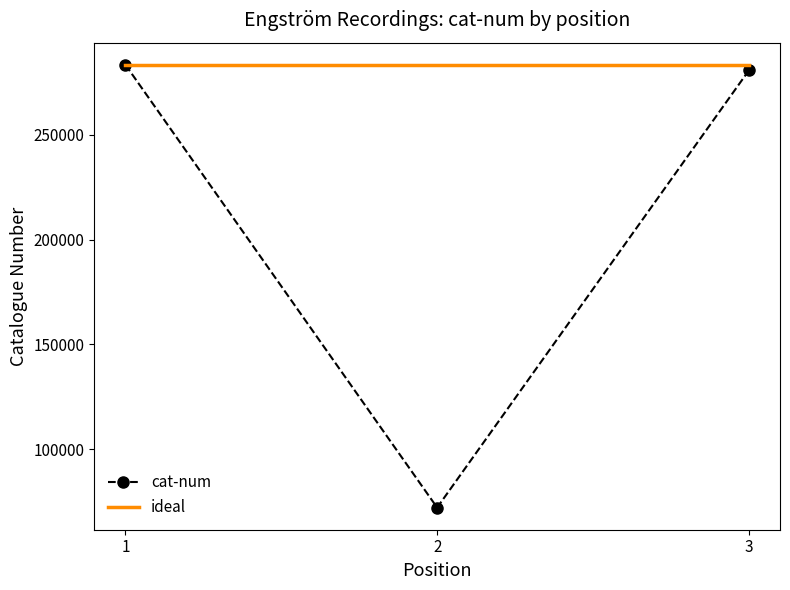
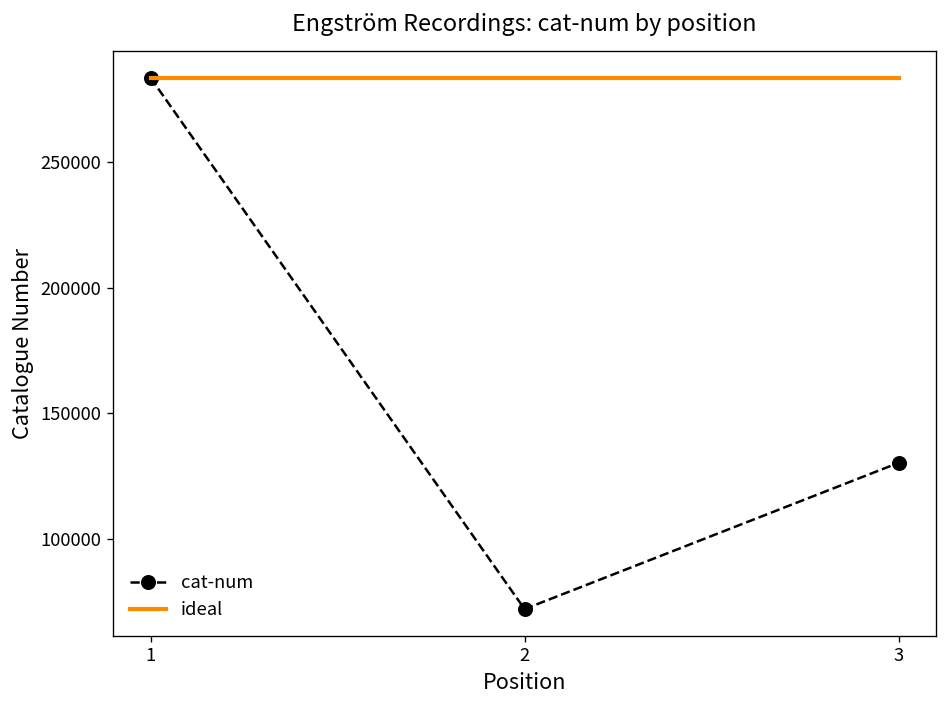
cat-num, 3: 281000 -> 130000
